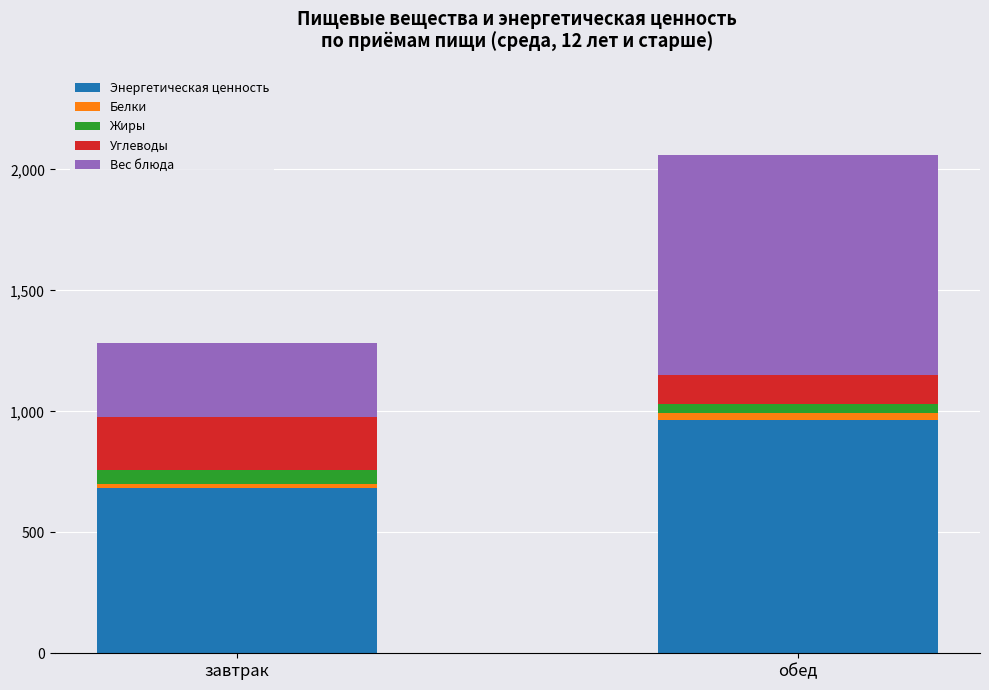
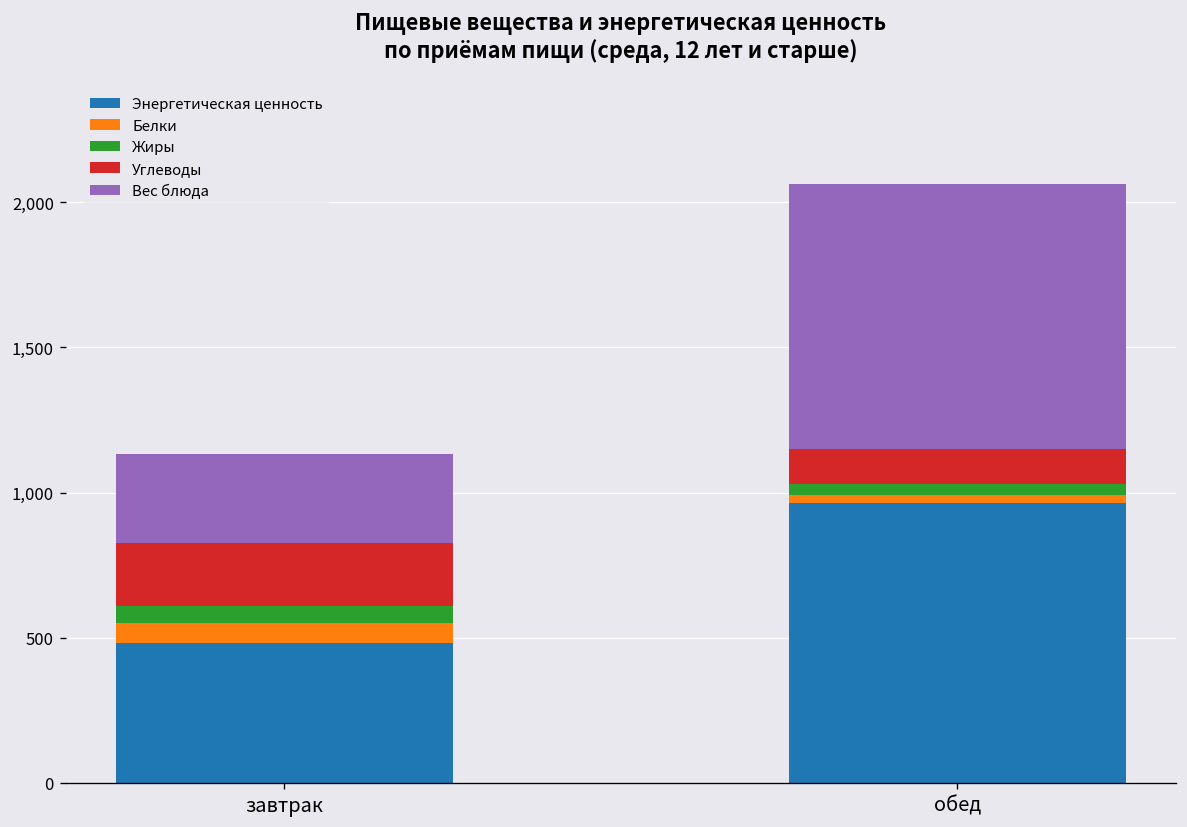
Энергетическая ценность, завтрак: 680 -> 480
Белки, завтрак: 20 -> 70
